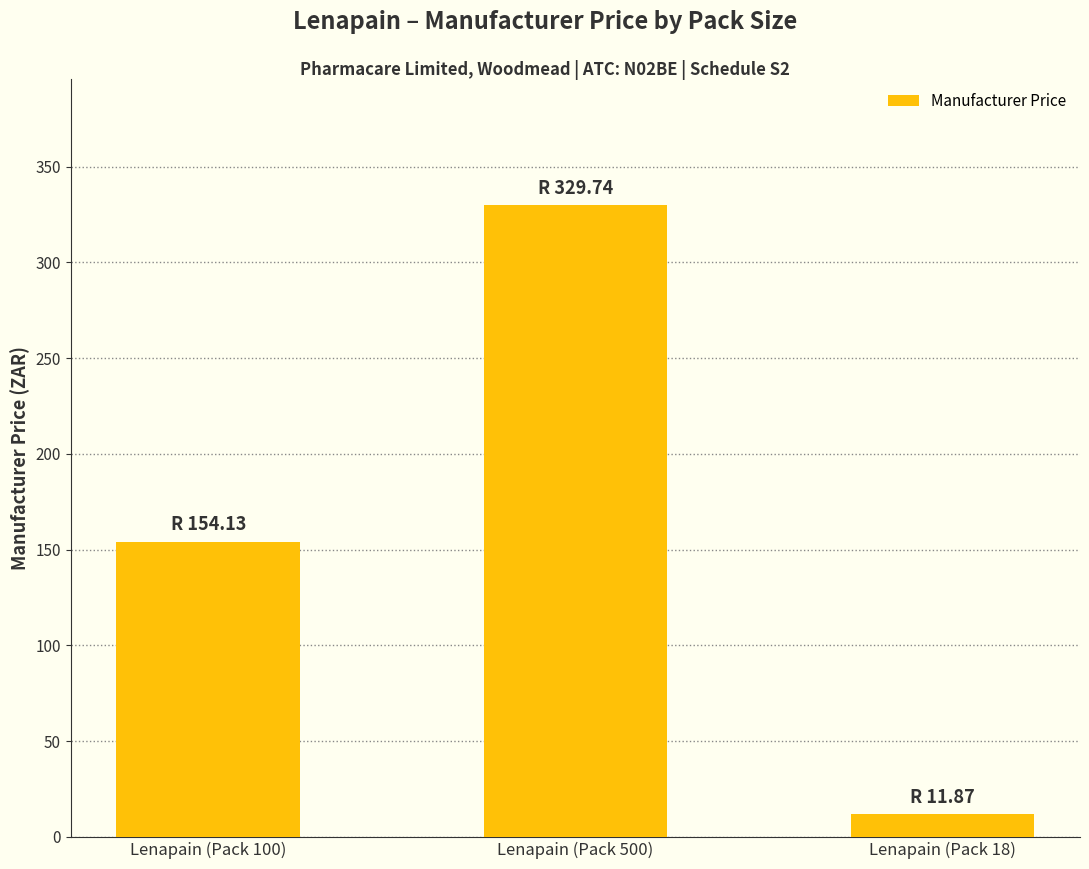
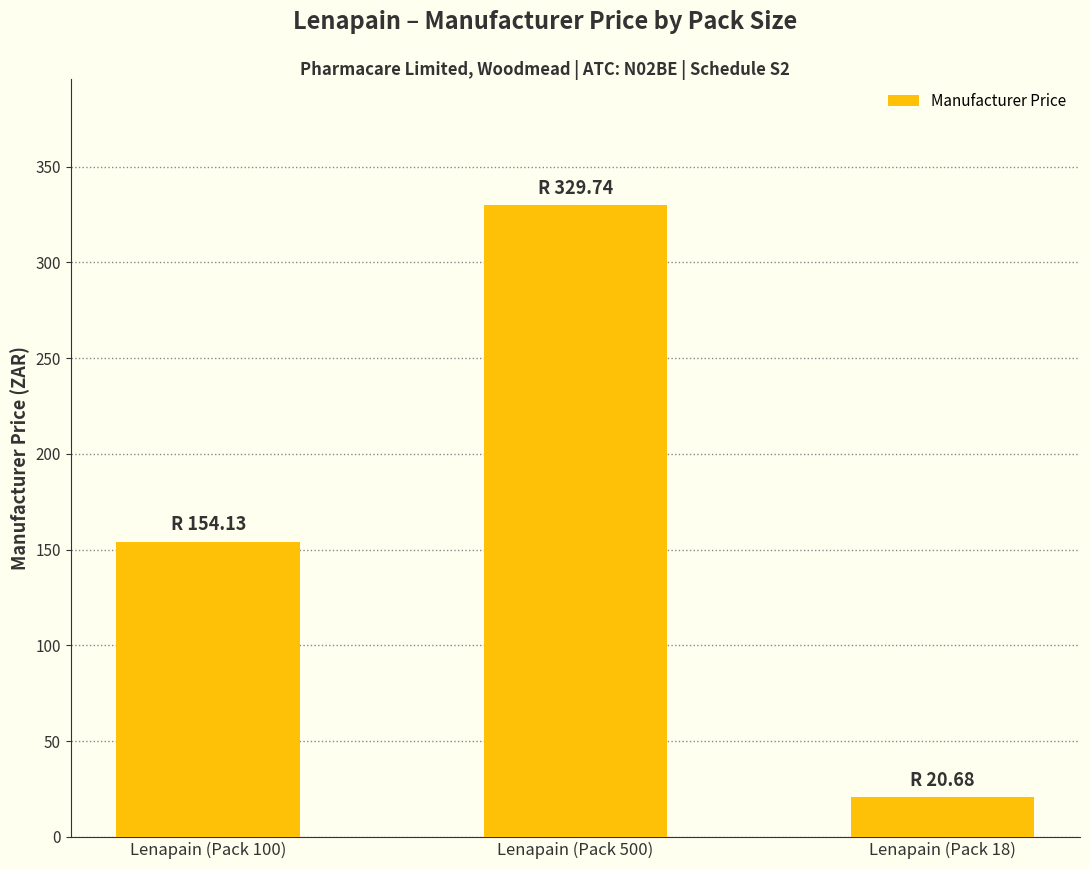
Lenapain (Pack 18): 11.87 -> 20.68
